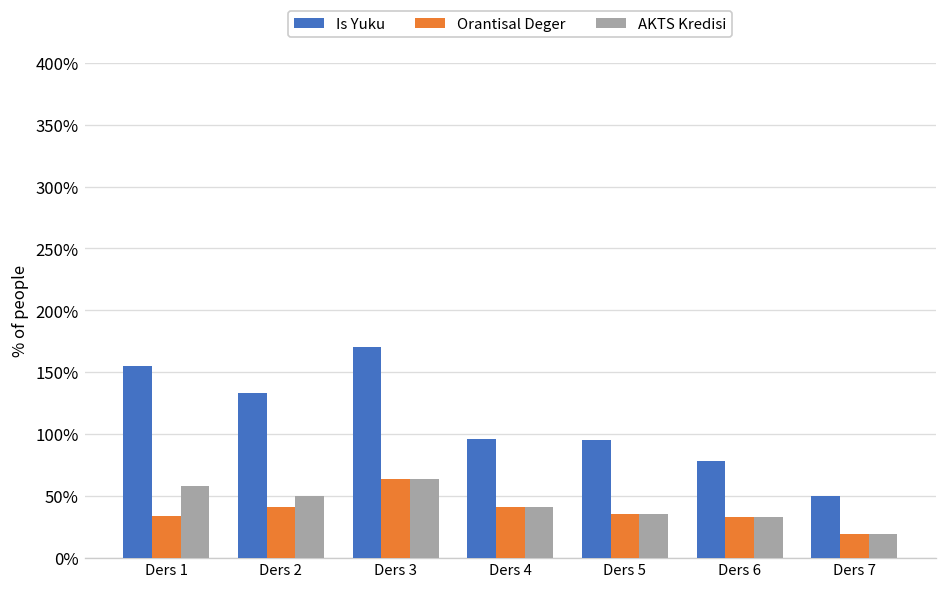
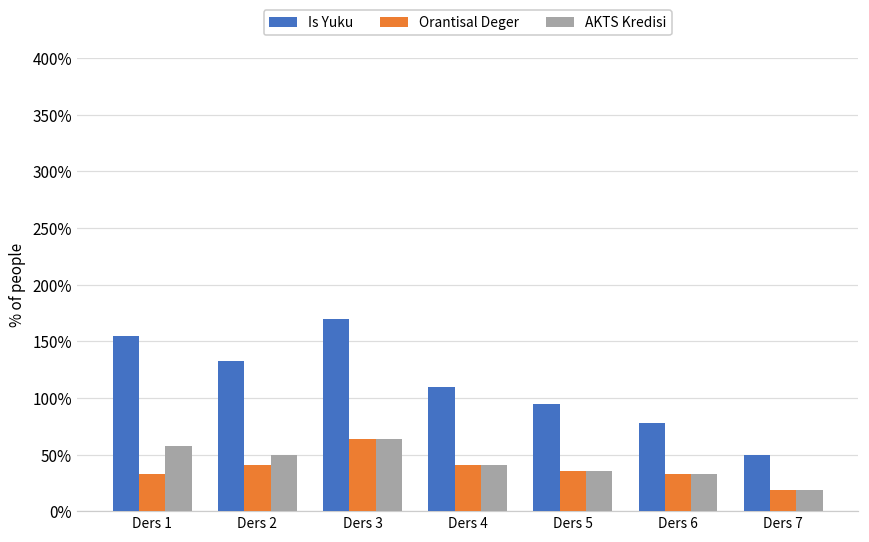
Is Yuku, Ders 4: 96% -> 110%
